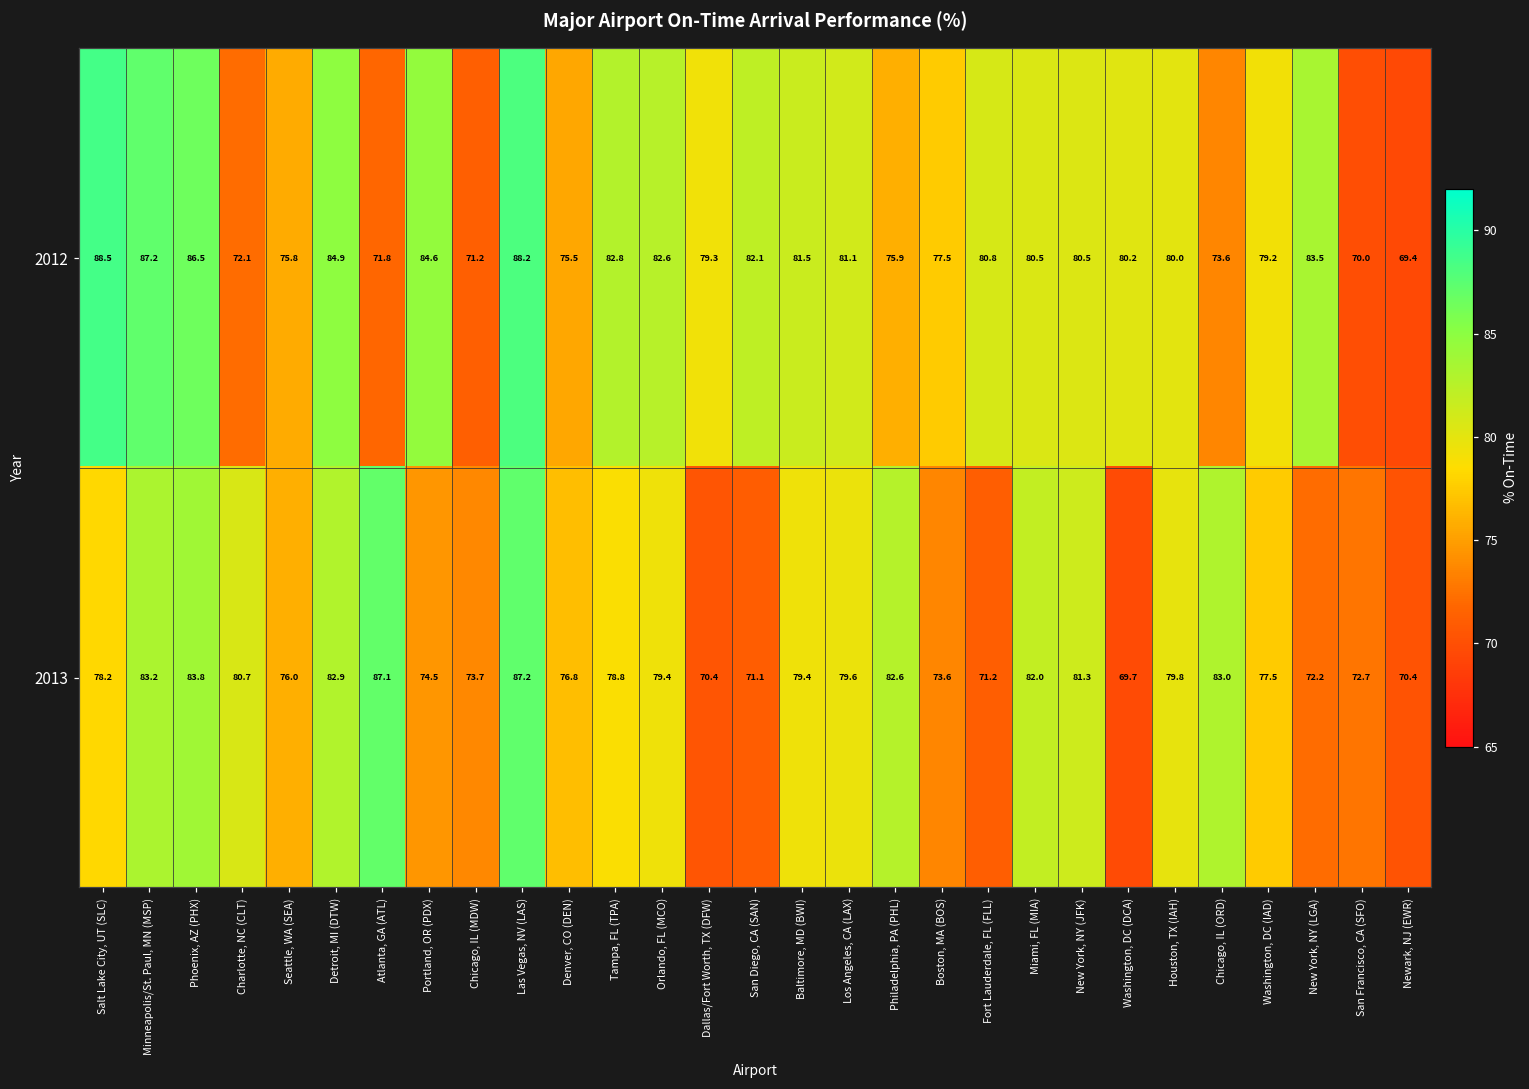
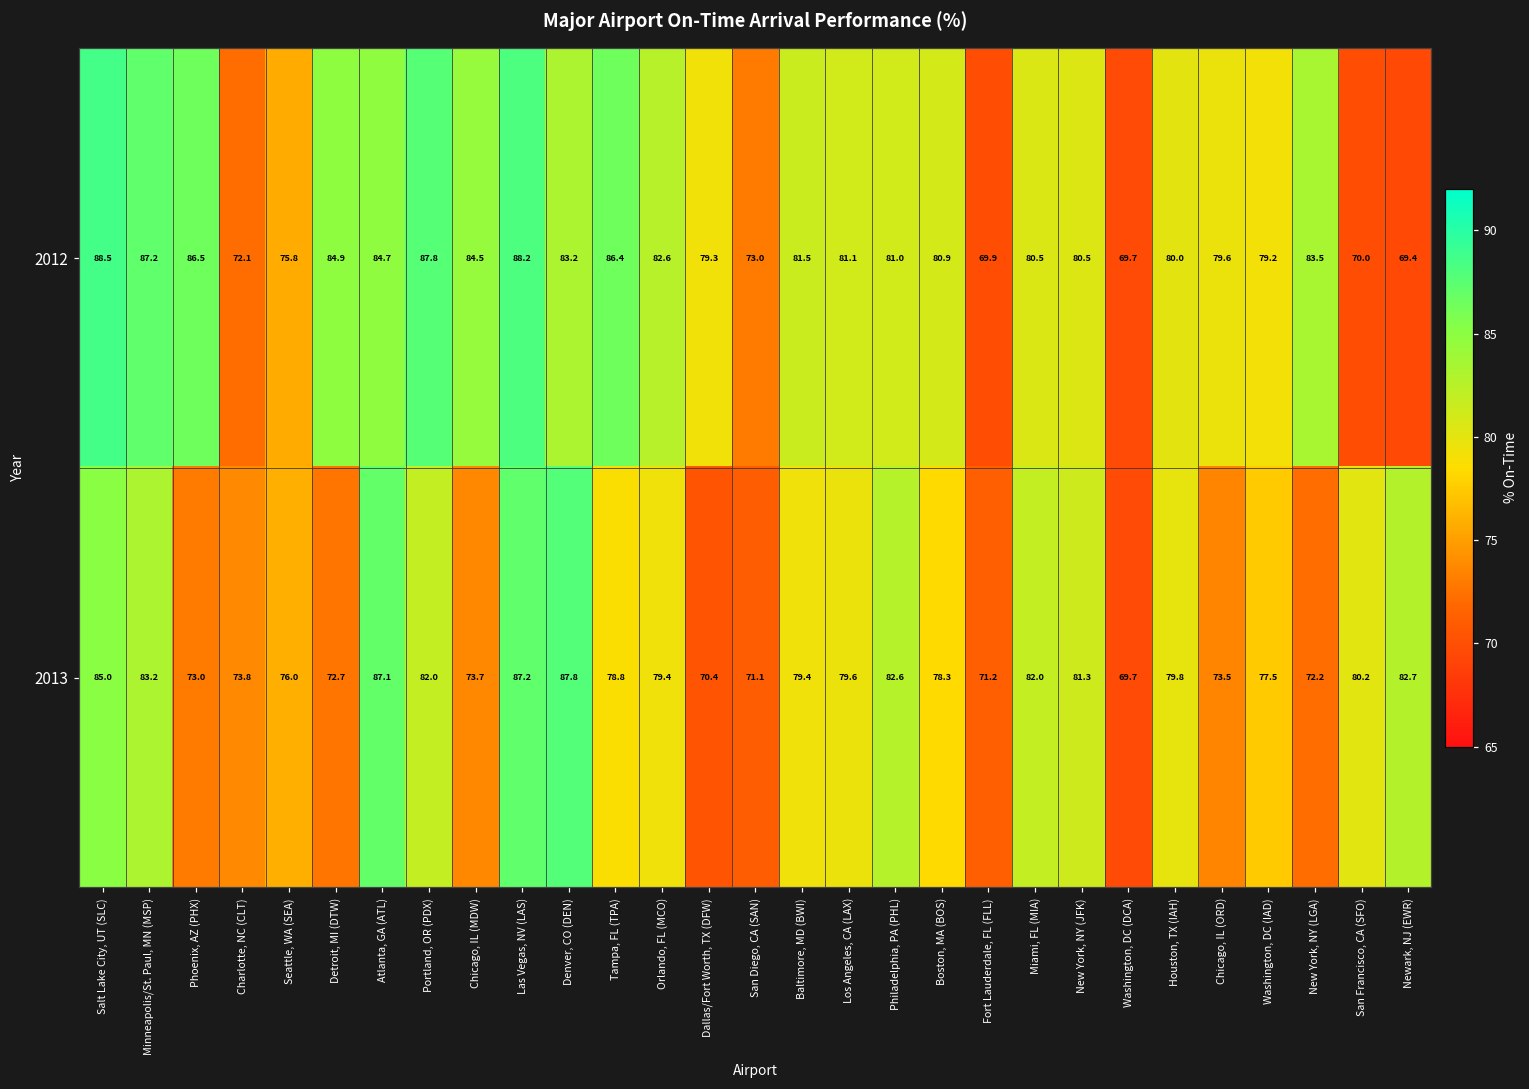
2012, Atlanta, GA (ATL): 71.8 -> 84.7
2012, Portland, OR (PDX): 84.6 -> 87.8
2012, Chicago, IL (MDW): 71.2 -> 84.5
2012, Denver, CO (DEN): 75.5 -> 83.2
2012, Tampa, FL (TPA): 82.8 -> 86.4
2012, San Diego, CA (SAN): 82.1 -> 73.0
2012, Philadelphia, PA (PHL): 75.9 -> 81.0
2012, Boston, MA (BOS): 77.5 -> 80.9
2012, Fort Lauderdale, FL (FLL): 80.8 -> 69.9
2012, Washington, DC (DCA): 80.2 -> 69.7
2012, Chicago, IL (ORD): 73.6 -> 79.6
2013, Salt Lake City, UT (SLC): 78.2 -> 85.0
2013, Phoenix, AZ (PHX): 83.8 -> 73.0
2013, Charlotte, NC (CLT): 80.7 -> 73.8
2013, Detroit, MI (DTW): 82.9 -> 72.7
2013, Portland, OR (PDX): 74.5 -> 82.0
2013, Denver, CO (DEN): 76.8 -> 87.8
2013, Boston, MA (BOS): 73.6 -> 78.3
2013, Chicago, IL (ORD): 83.0 -> 73.5
2013, San Francisco, CA (SFO): 72.7 -> 80.2
2013, Newark, NJ (EWR): 70.4 -> 82.7
